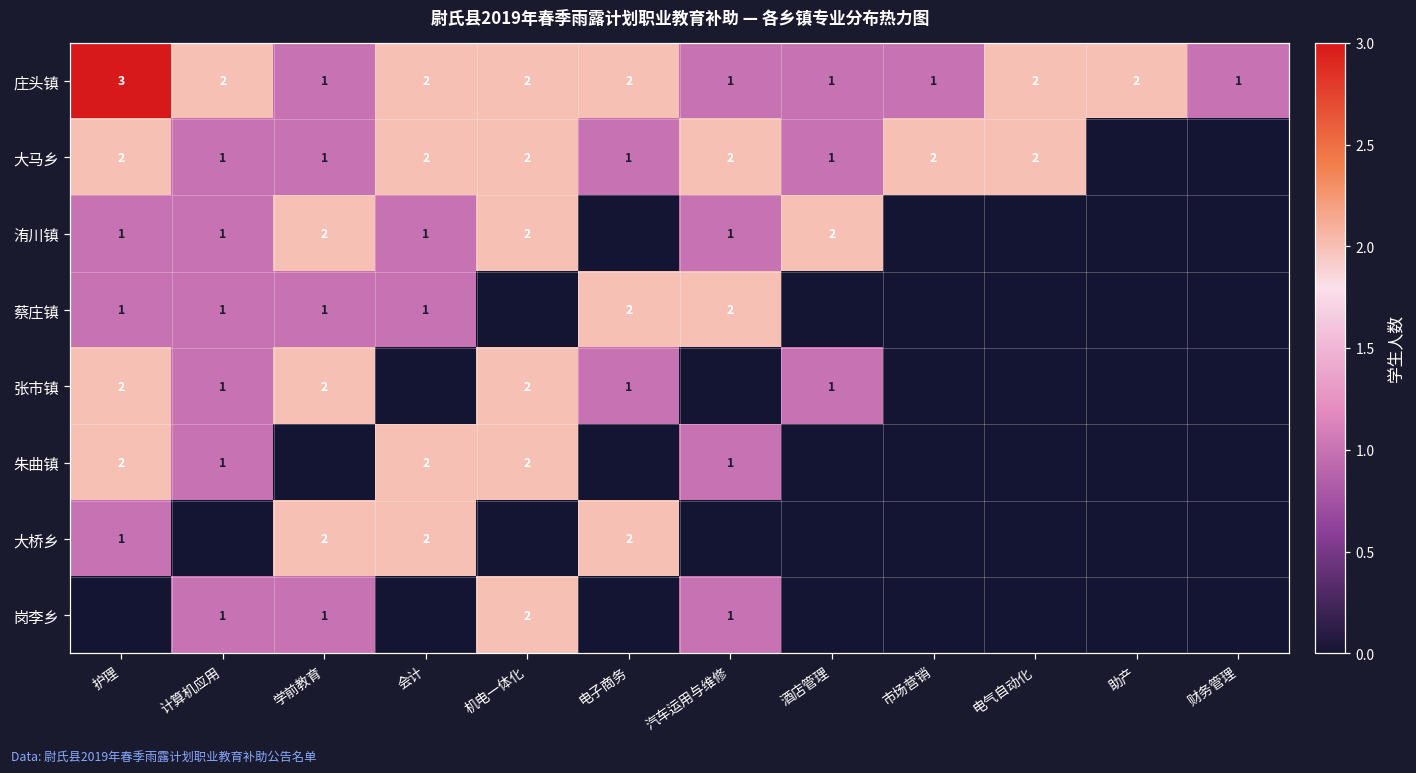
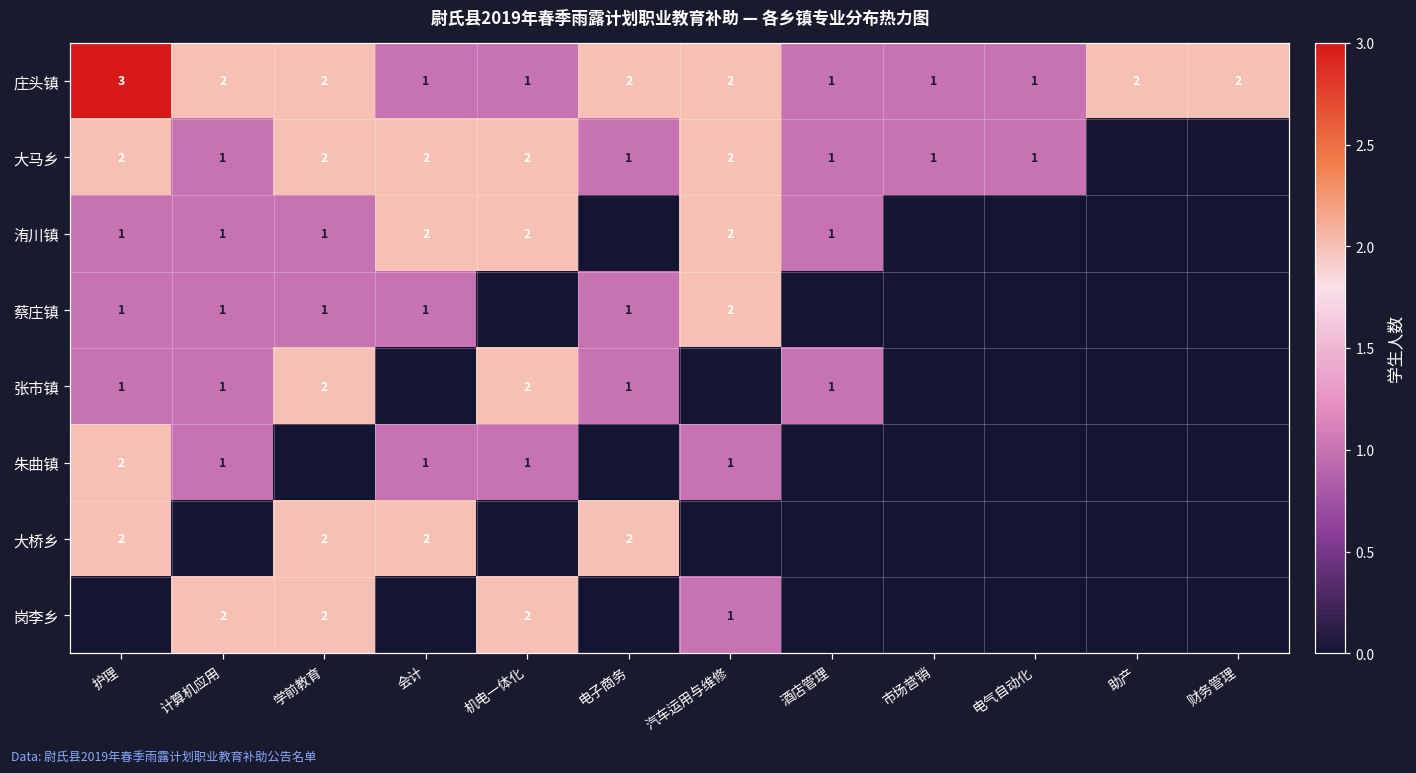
庄头镇, 学前教育: 1 -> 2
庄头镇, 会计: 2 -> 1
庄头镇, 机电一体化: 2 -> 1
庄头镇, 汽车运用与维修: 1 -> 2
庄头镇, 电气自动化: 2 -> 1
庄头镇, 财务管理: 1 -> 2
大马乡, 学前教育: 1 -> 2
大马乡, 市场营销: 2 -> 1
大马乡, 电气自动化: 2 -> 1
洧川镇, 学前教育: 2 -> 1
洧川镇, 会计: 1 -> 2
洧川镇, 汽车运用与维修: 1 -> 2
洧川镇, 酒店管理: 2 -> 1
蔡庄镇, 电子商务: 2 -> 1
张市镇, 护理: 2 -> 1
朱曲镇, 会计: 2 -> 1
朱曲镇, 机电一体化: 2 -> 1
大桥乡, 护理: 1 -> 2
岗李乡, 计算机应用: 1 -> 2
岗李乡, 学前教育: 1 -> 2
